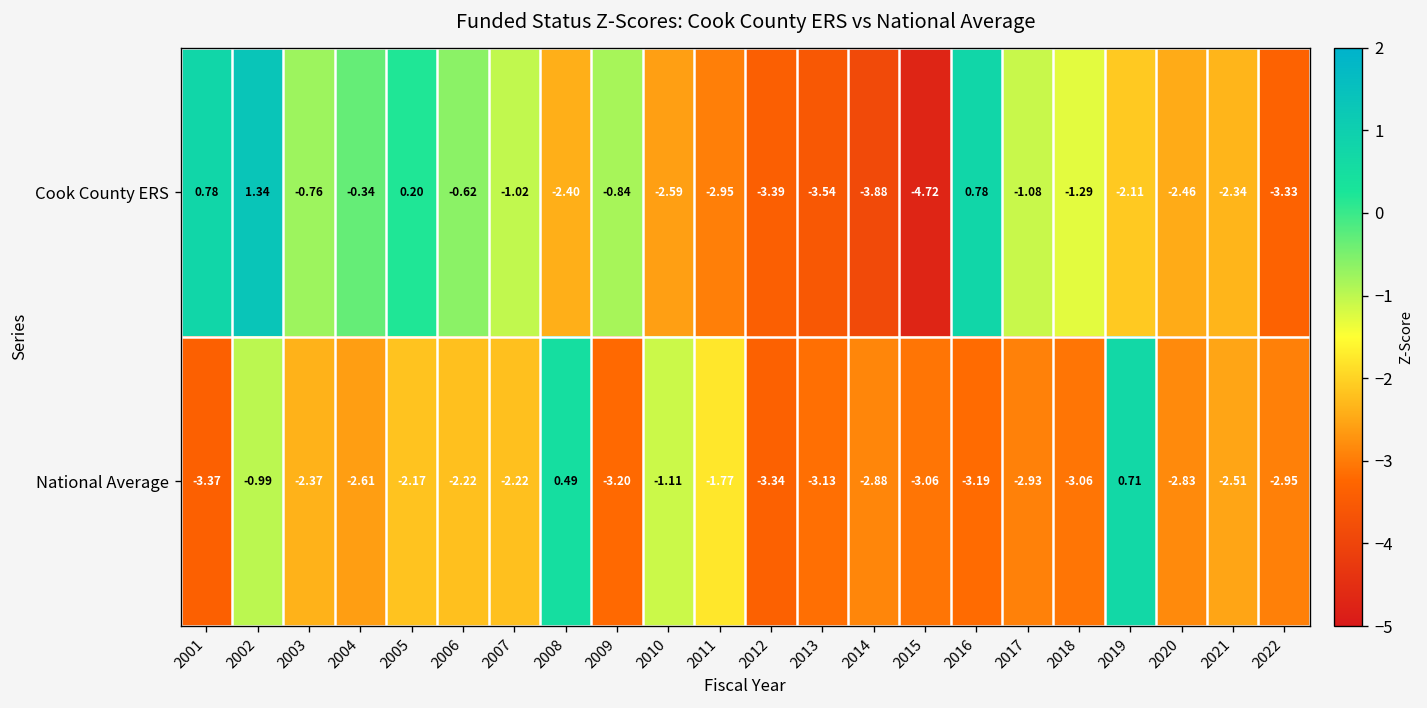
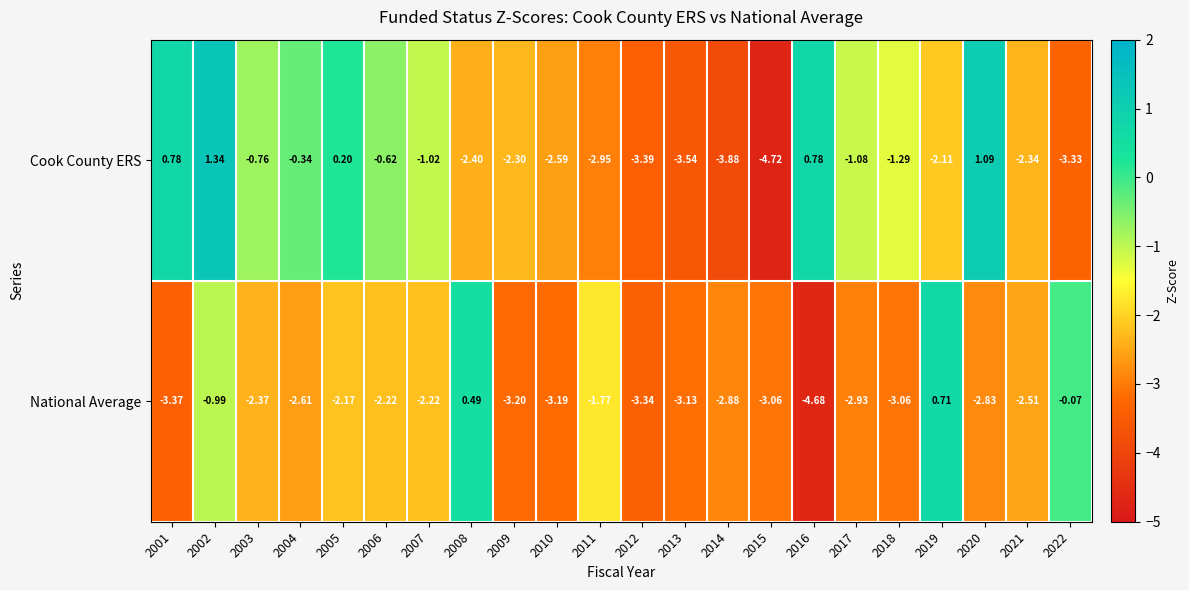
Cook County ERS, 2009: -0.84 -> -2.30
Cook County ERS, 2020: -2.46 -> 1.09
National Average, 2010: -1.11 -> -3.19
National Average, 2016: -3.19 -> -4.68
National Average, 2022: -2.95 -> -0.07
